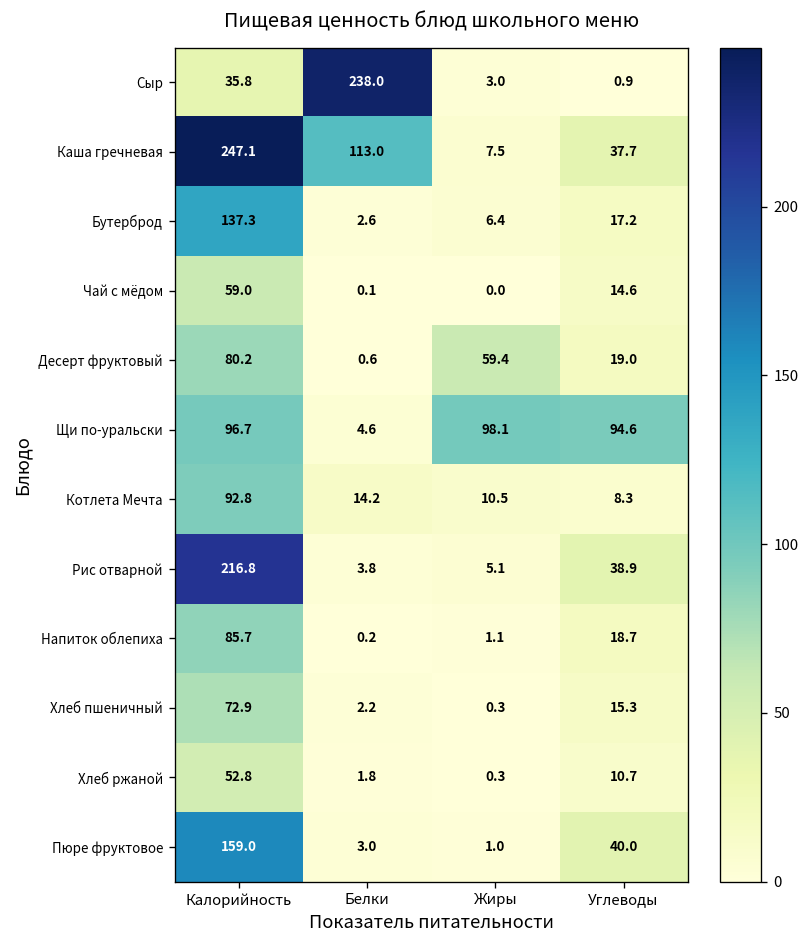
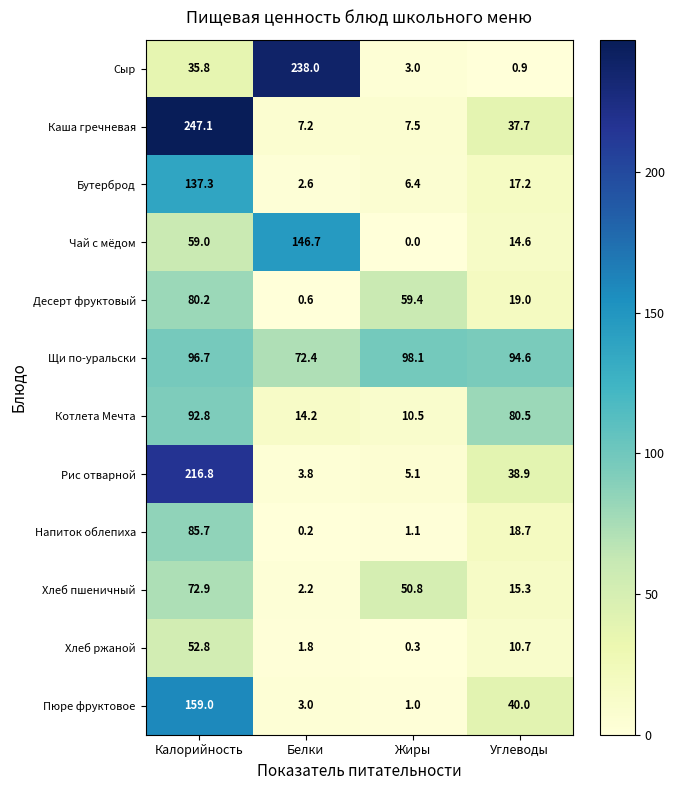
Каша гречневая, Белки: 113.0 -> 7.2
Чай с мёдом, Белки: 0.1 -> 146.7
Щи по-уральски, Белки: 4.6 -> 72.4
Котлета Мечта, Углеводы: 8.3 -> 80.5
Хлеб пшеничный, Жиры: 0.3 -> 50.8
